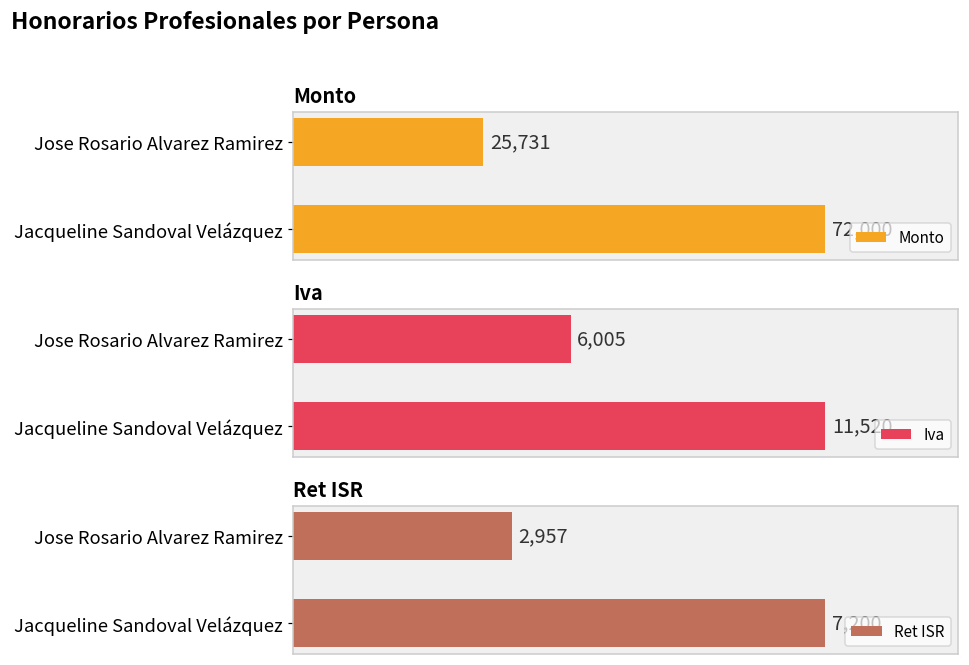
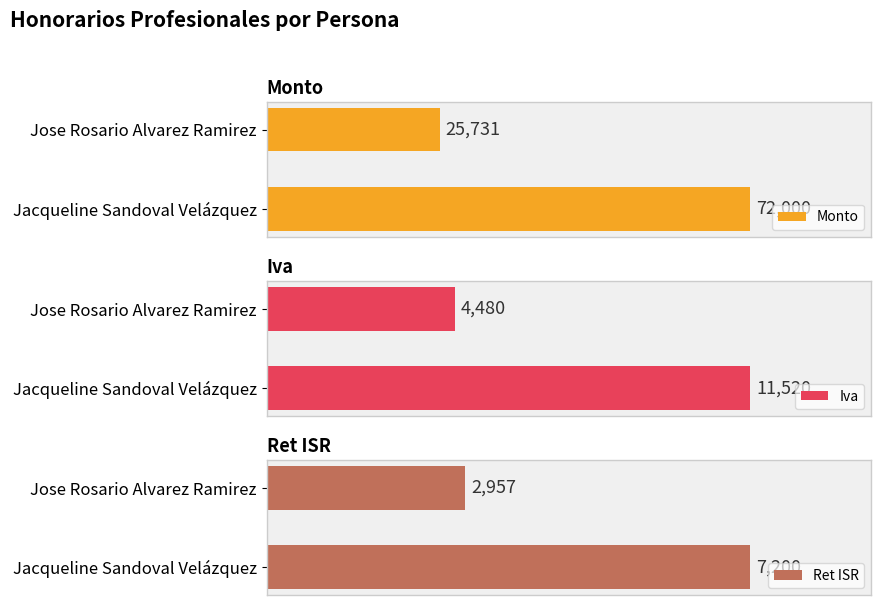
Iva, Jose Rosario Alvarez Ramirez: 6,005 -> 4,480
